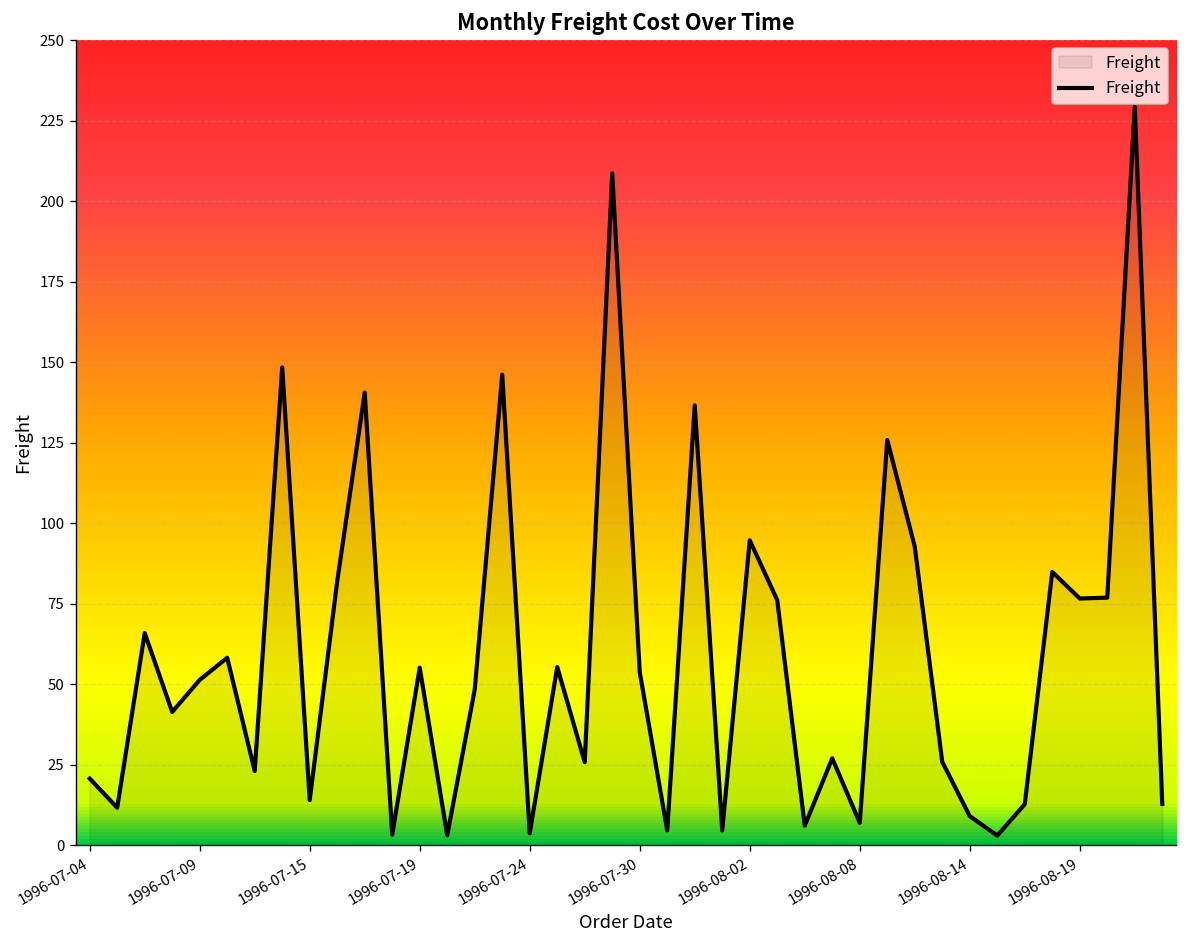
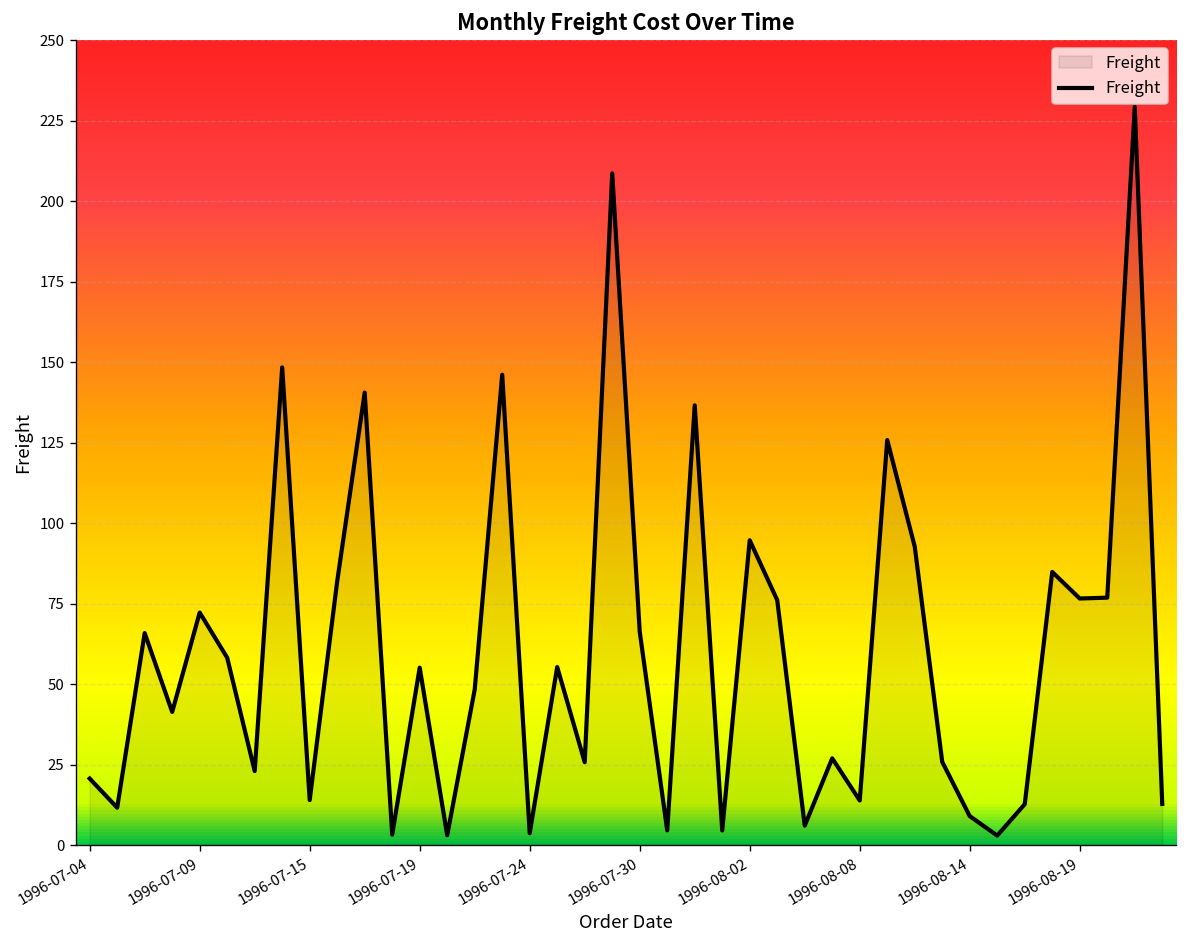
1996-07-09: 51 -> 72
1996-07-30: 54 -> 66
1996-08-08: 7 -> 14
